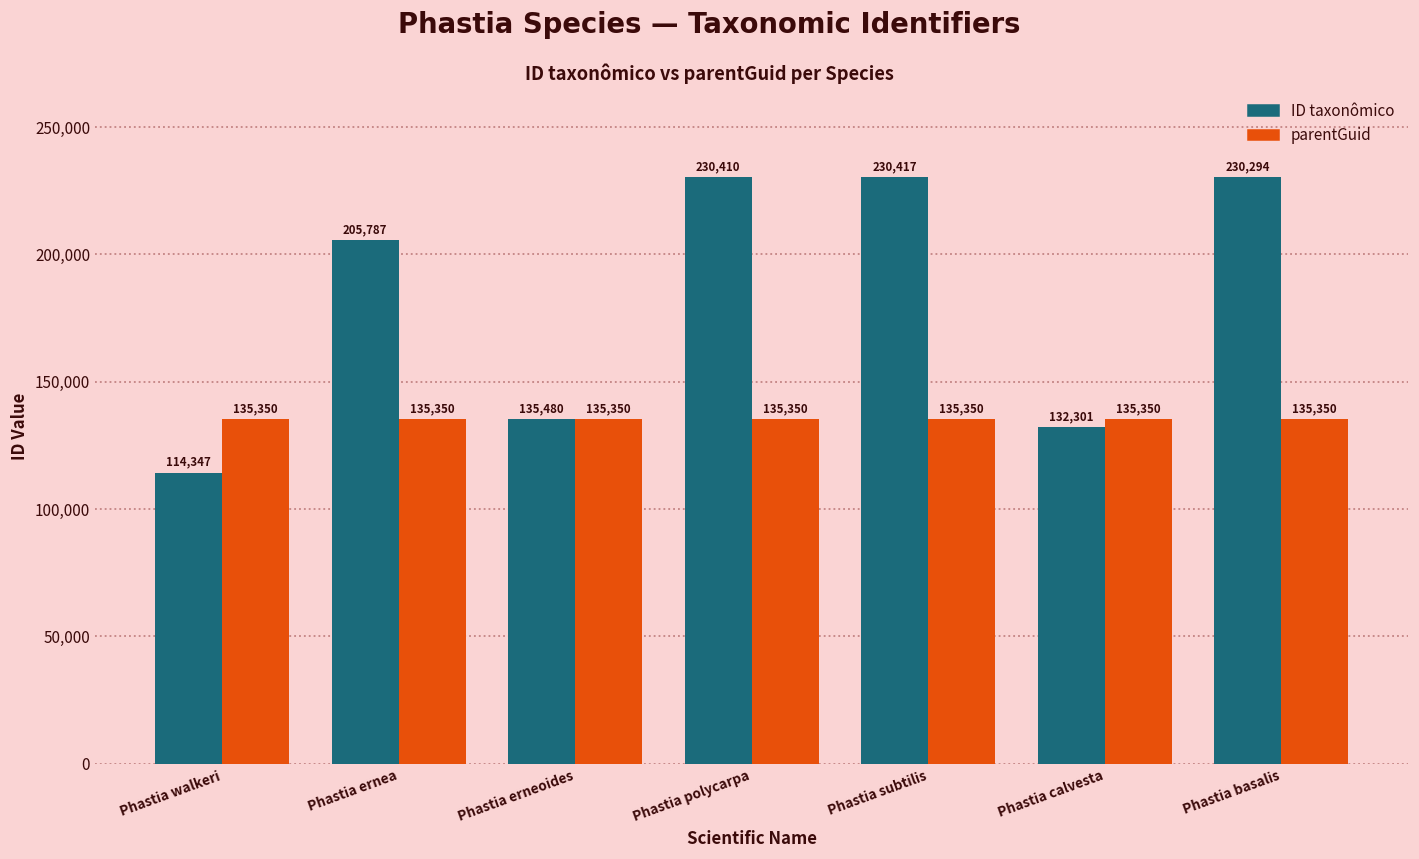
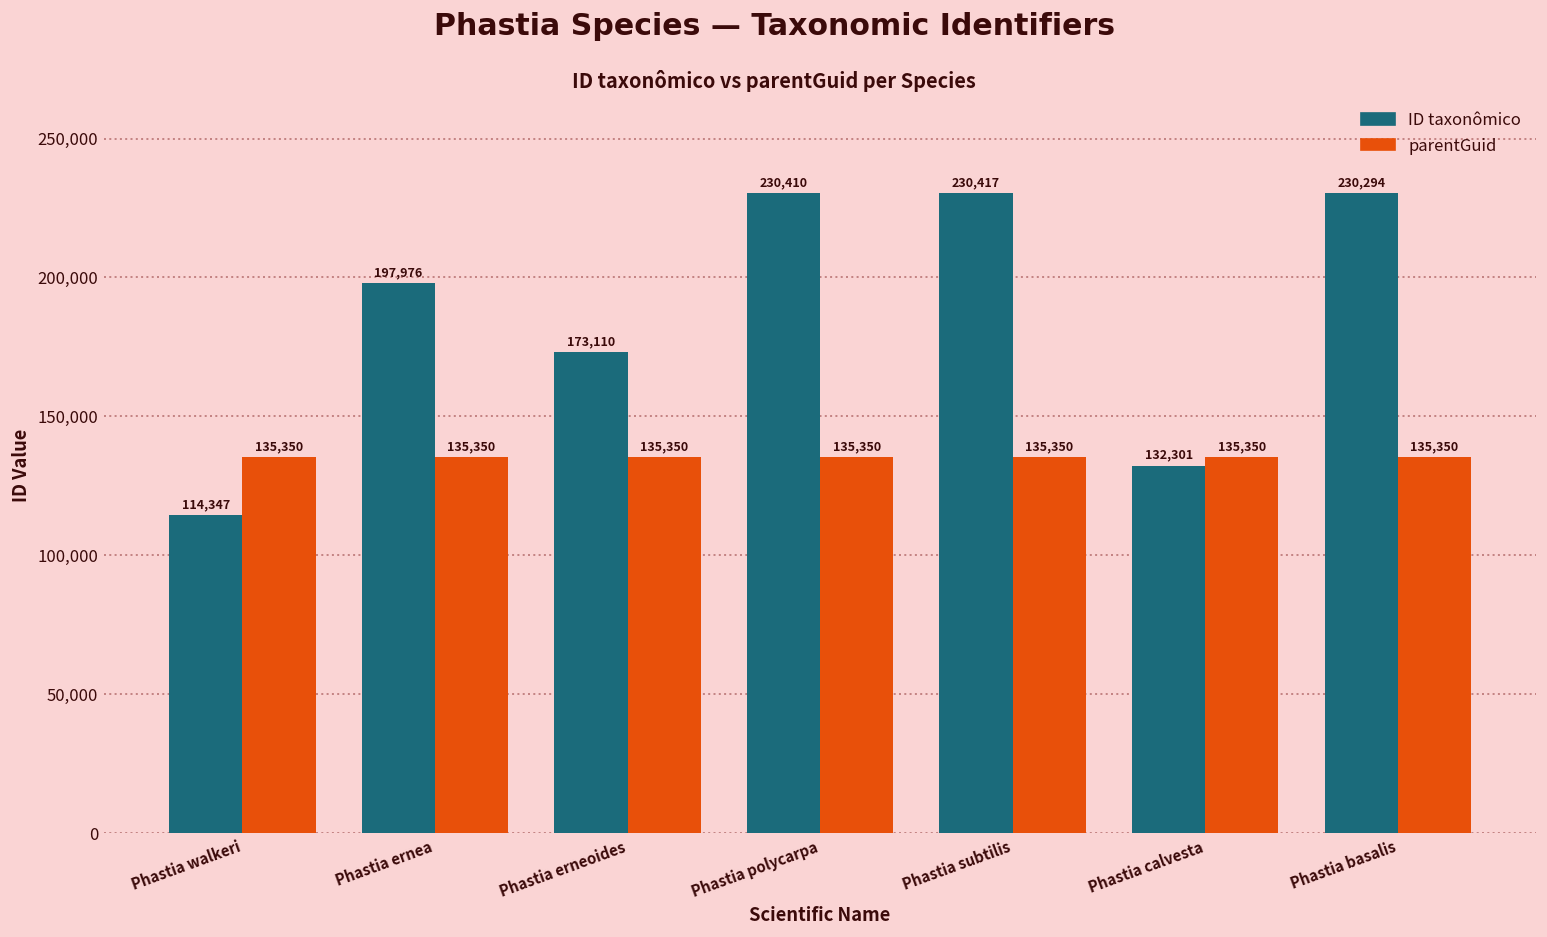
ID taxonômico, Phastia ernea: 205,787 -> 197,976
ID taxonômico, Phastia erneoides: 135,480 -> 173,110
